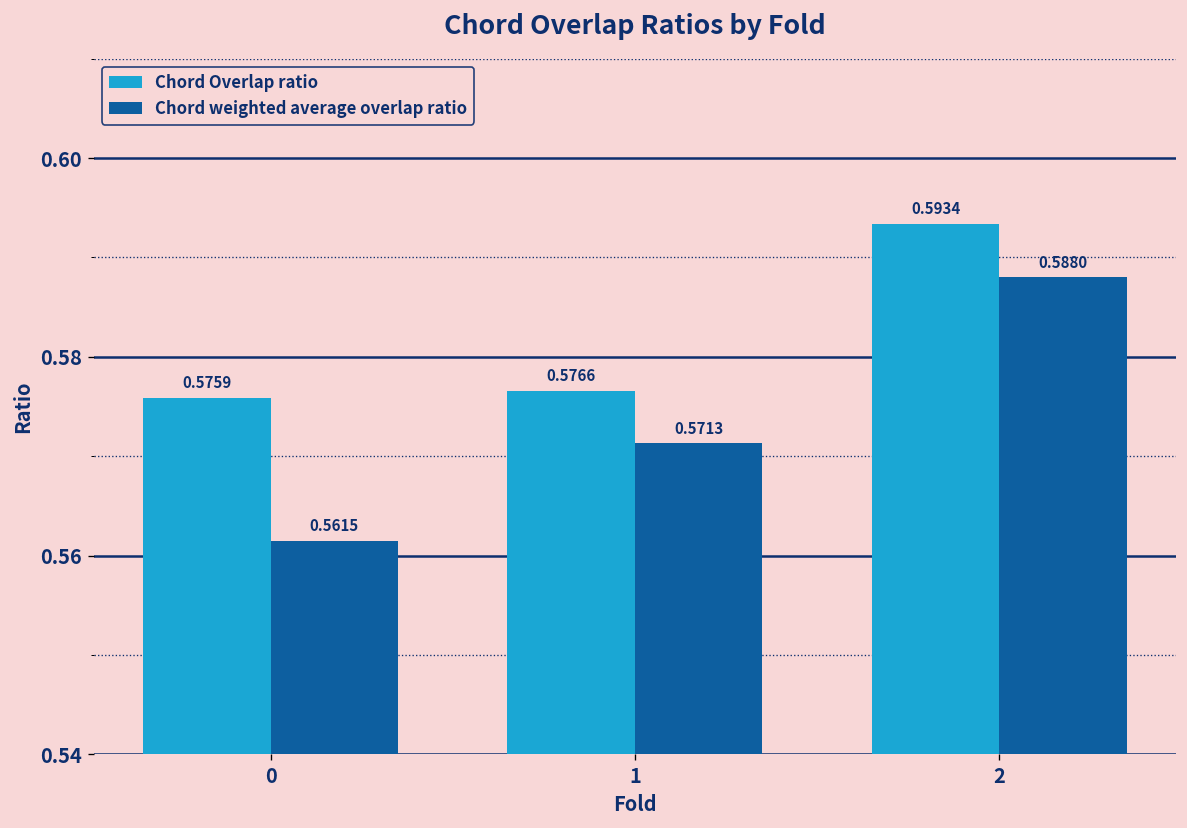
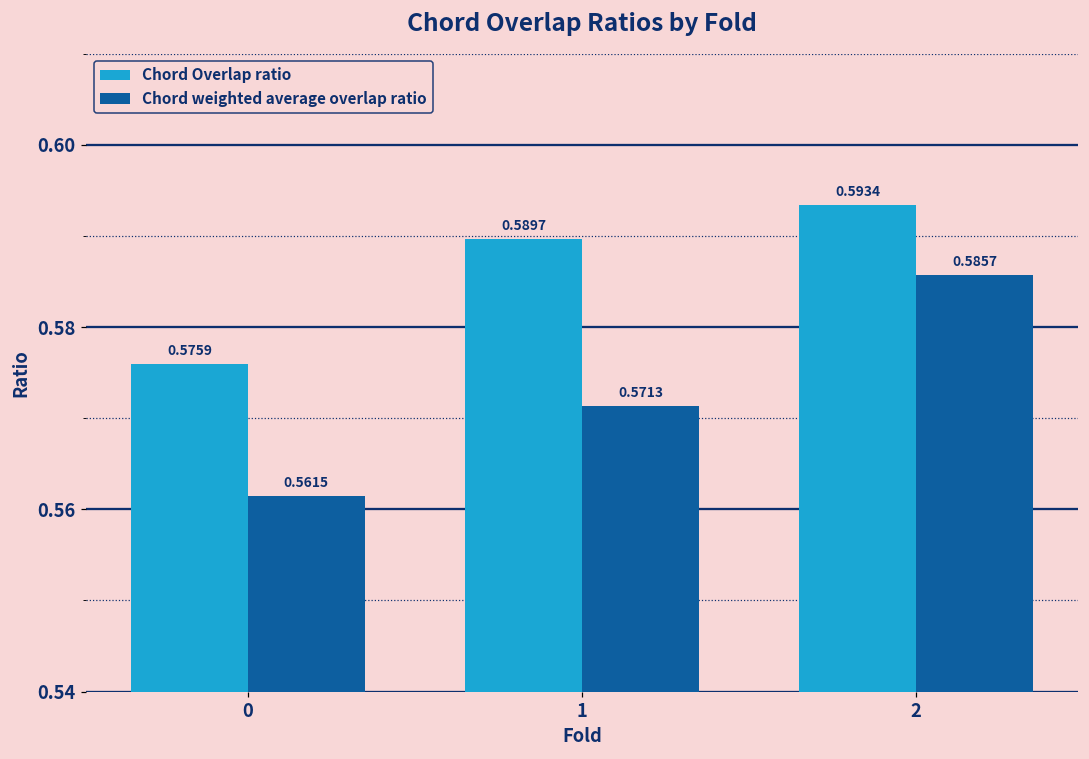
Chord Overlap ratio, 1: 0.5766 -> 0.5897
Chord weighted average overlap ratio, 2: 0.5880 -> 0.5857
